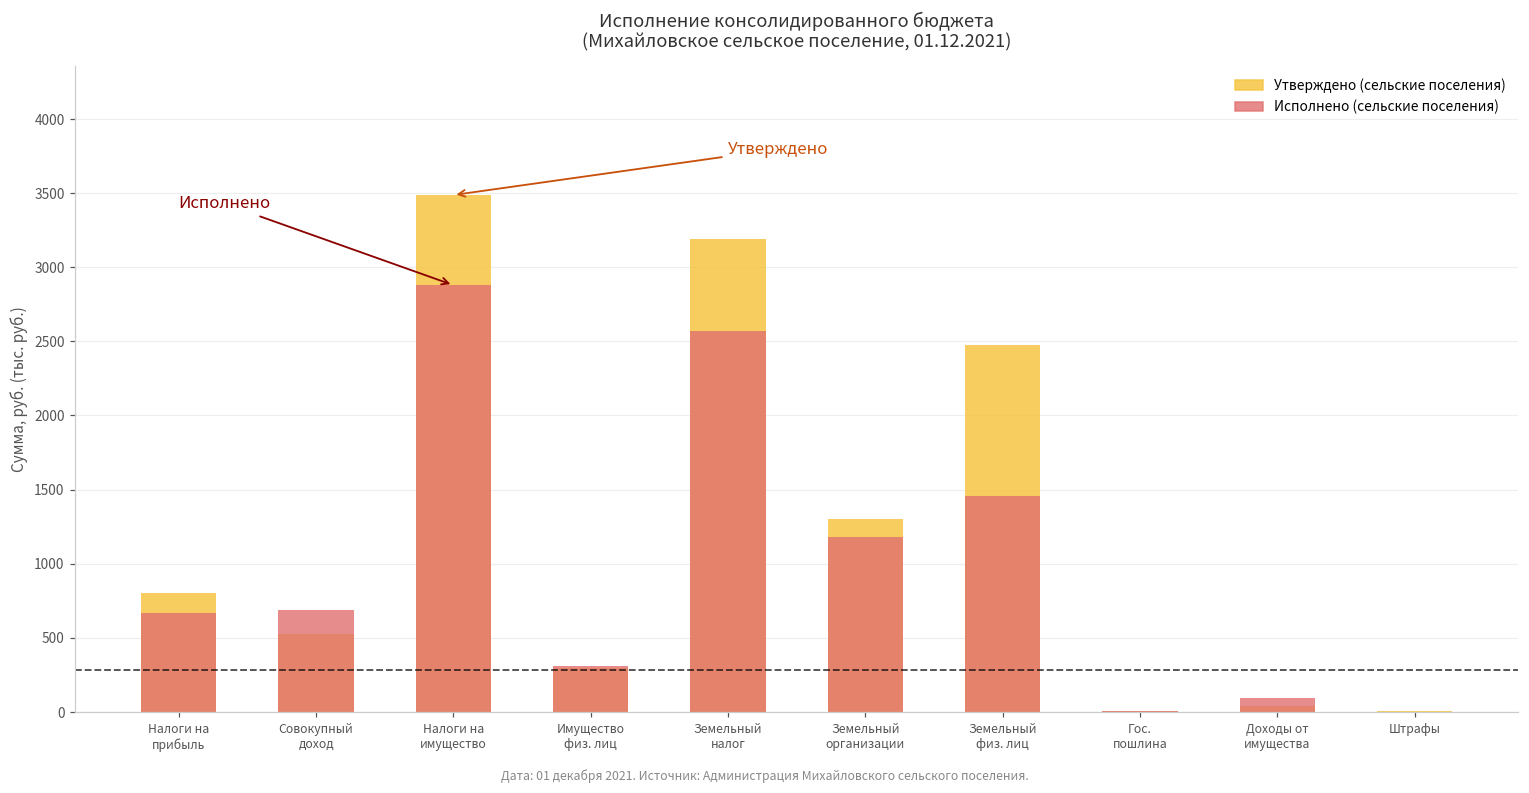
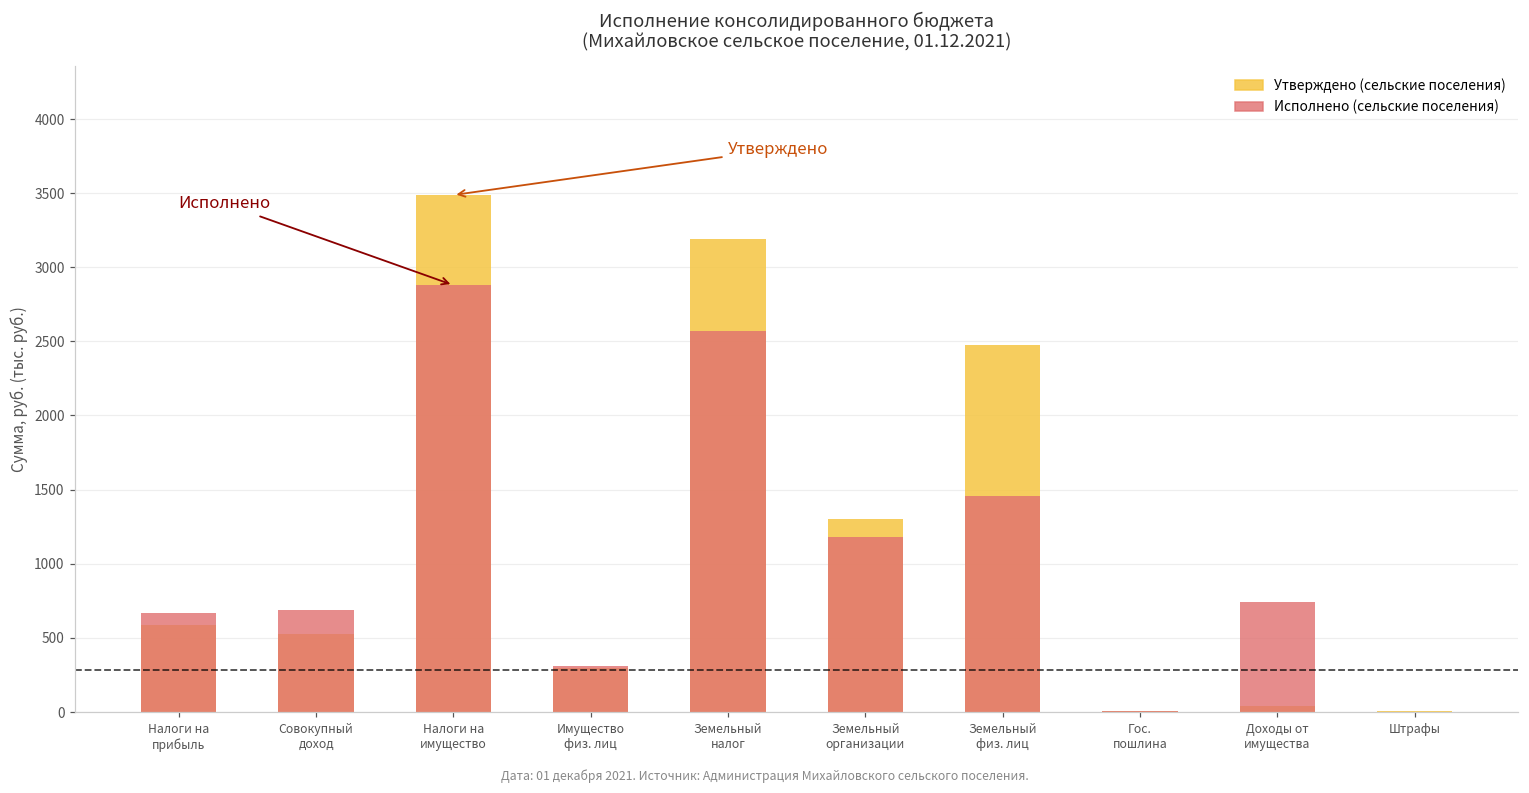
Утверждено (сельские поселения), Налоги на прибыль: 800 -> 590
Исполнено (сельские поселения), Доходы от имущества: 100 -> 740
